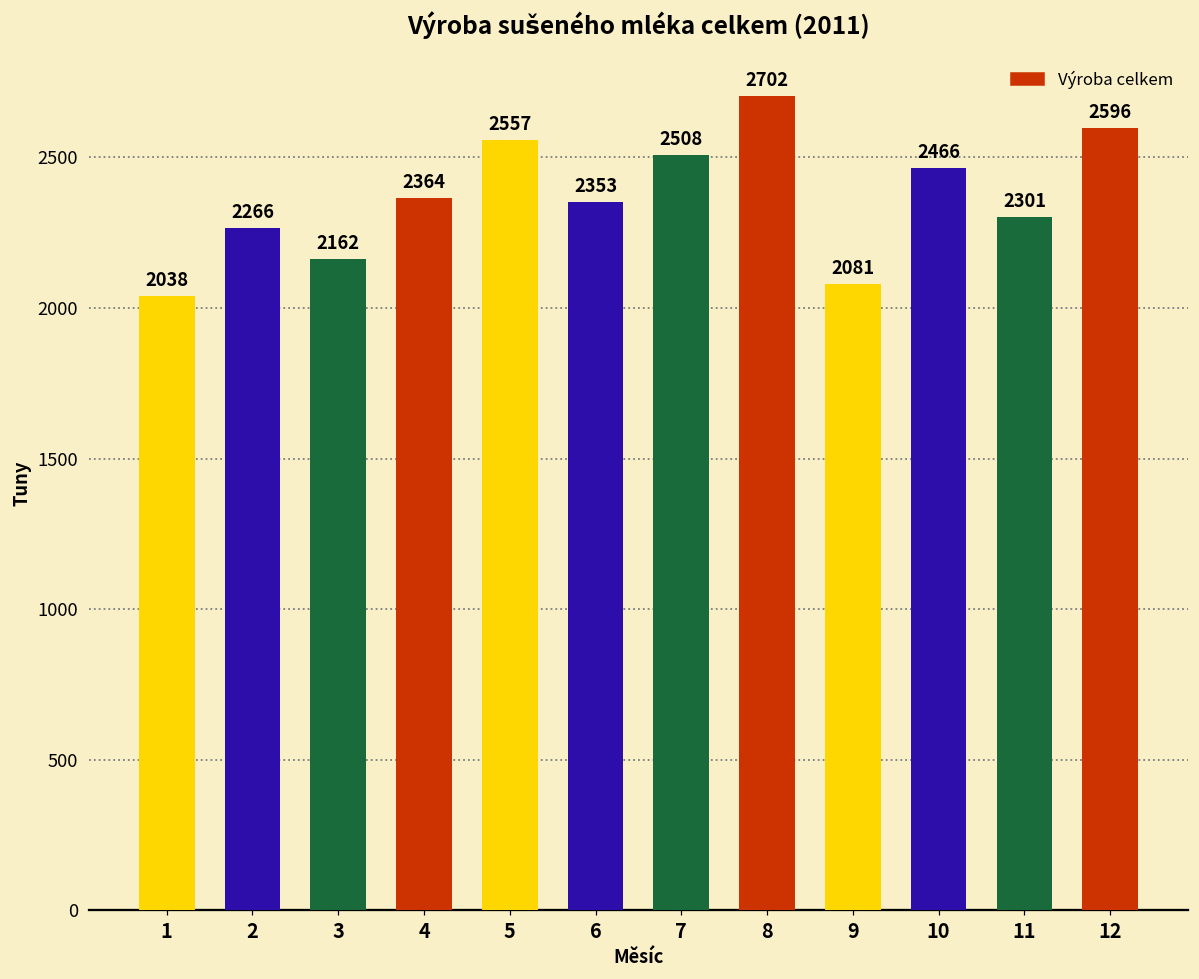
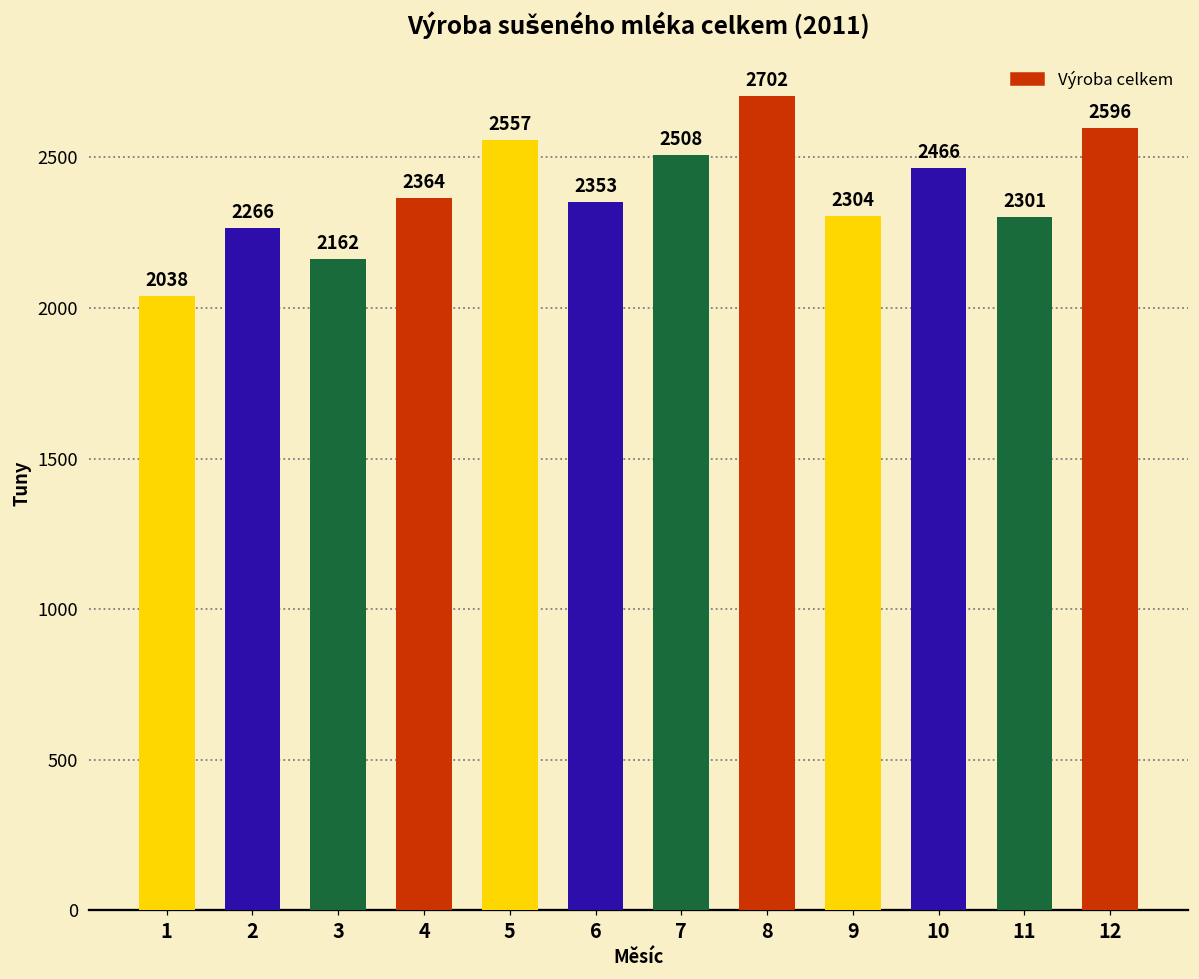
9: 2081 -> 2304
